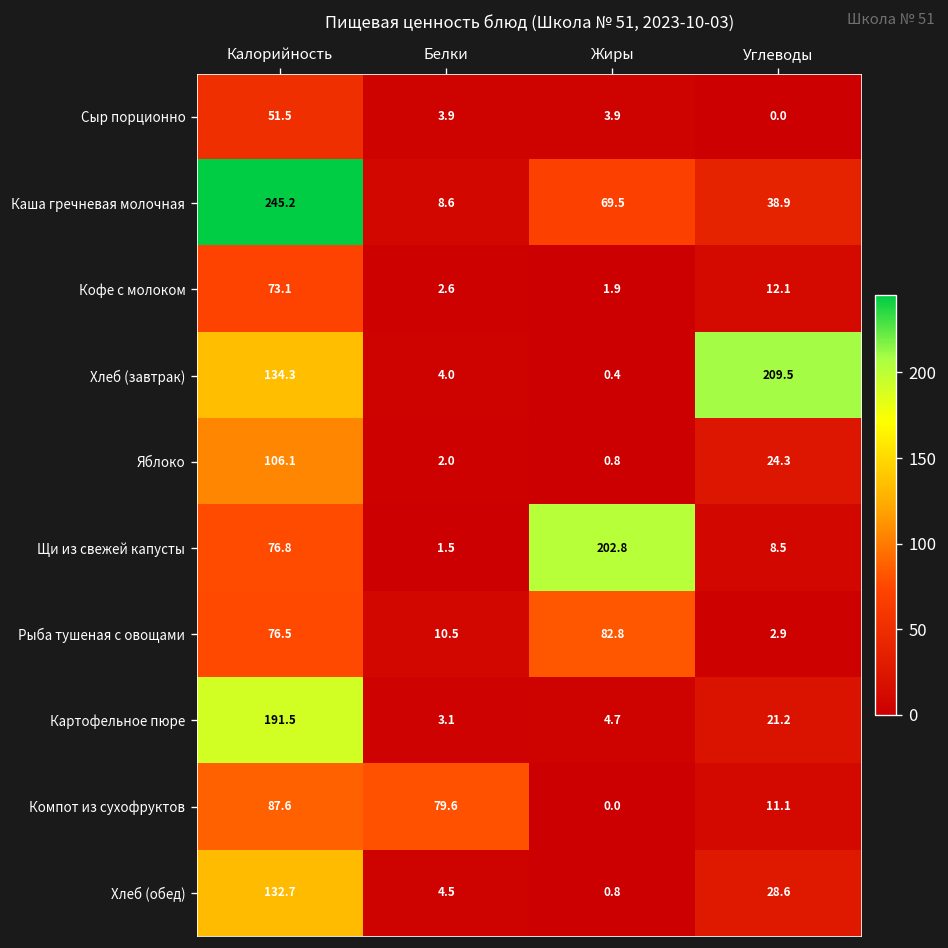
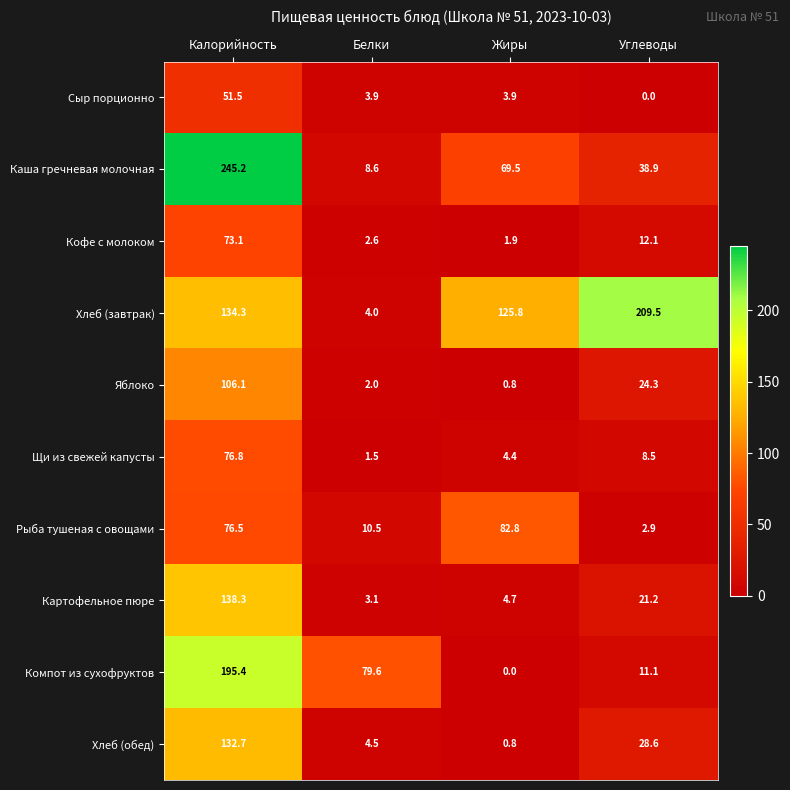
Хлеб (завтрак), Жиры: 0.4 -> 125.8
Щи из свежей капусты, Жиры: 202.8 -> 4.4
Картофельное пюре, Калорийность: 191.5 -> 138.3
Компот из сухофруктов, Калорийность: 87.6 -> 195.4
